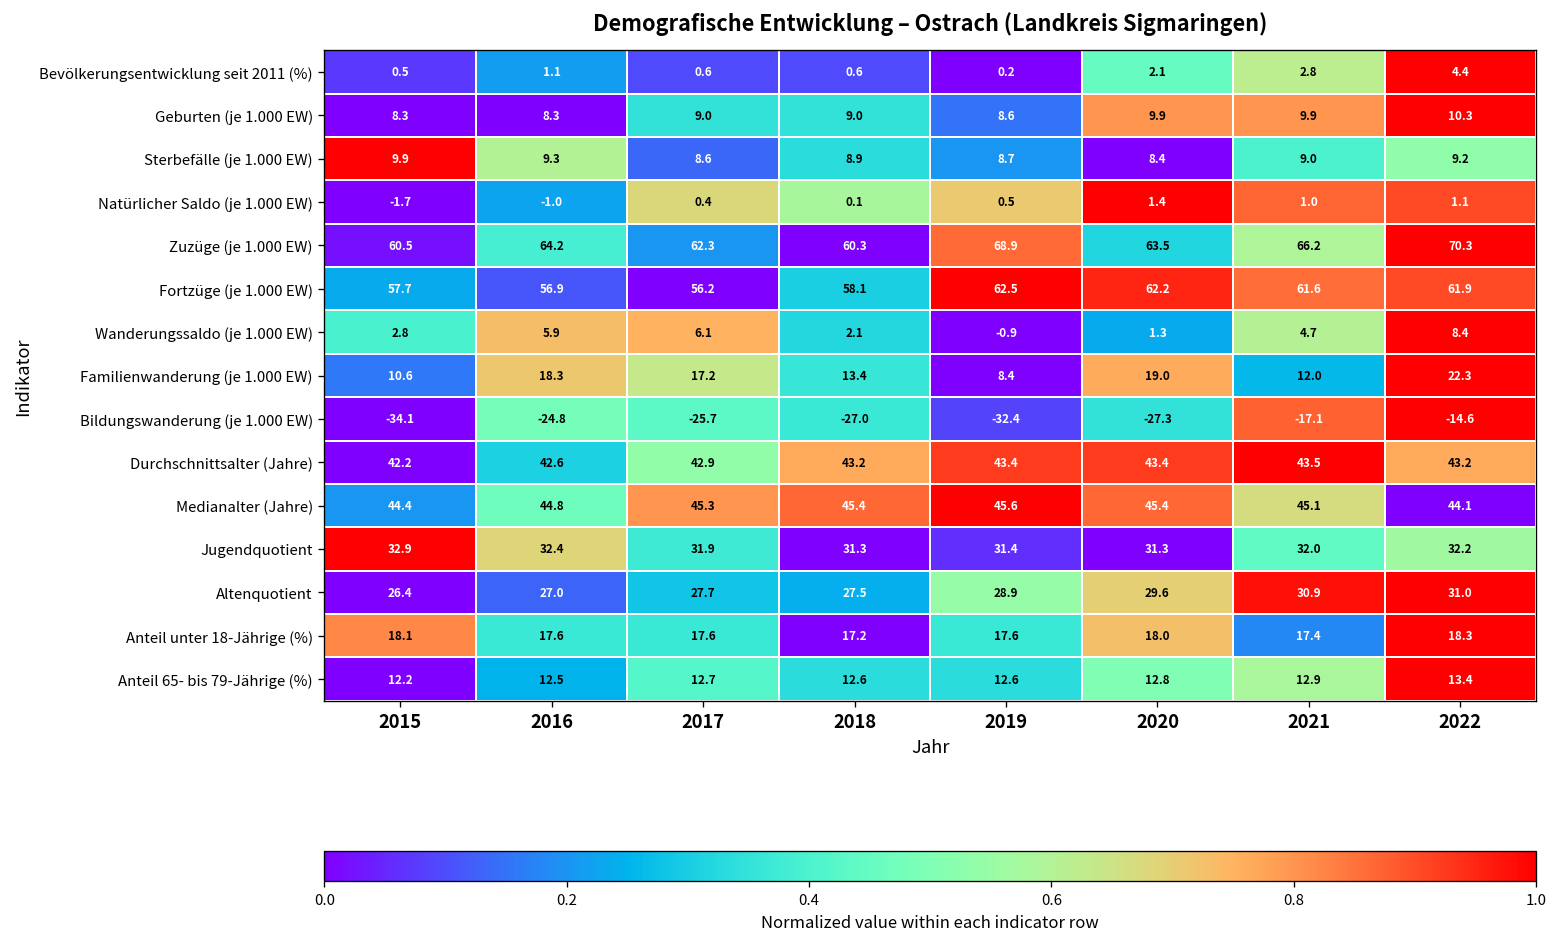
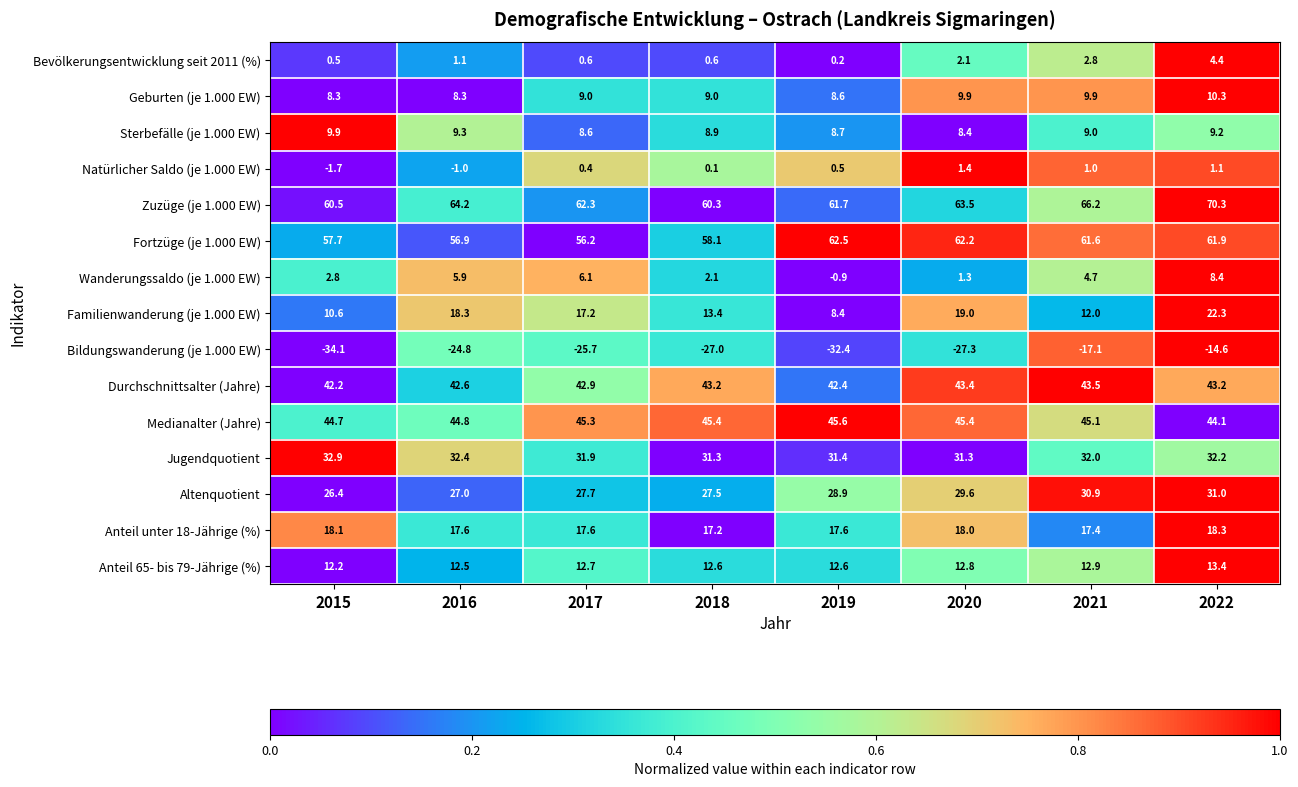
Zuzüge (je 1.000 EW), 2019: 68.9 -> 61.7
Durchschnittsalter (Jahre), 2019: 43.4 -> 42.4
Medianalter (Jahre), 2015: 44.4 -> 44.7
